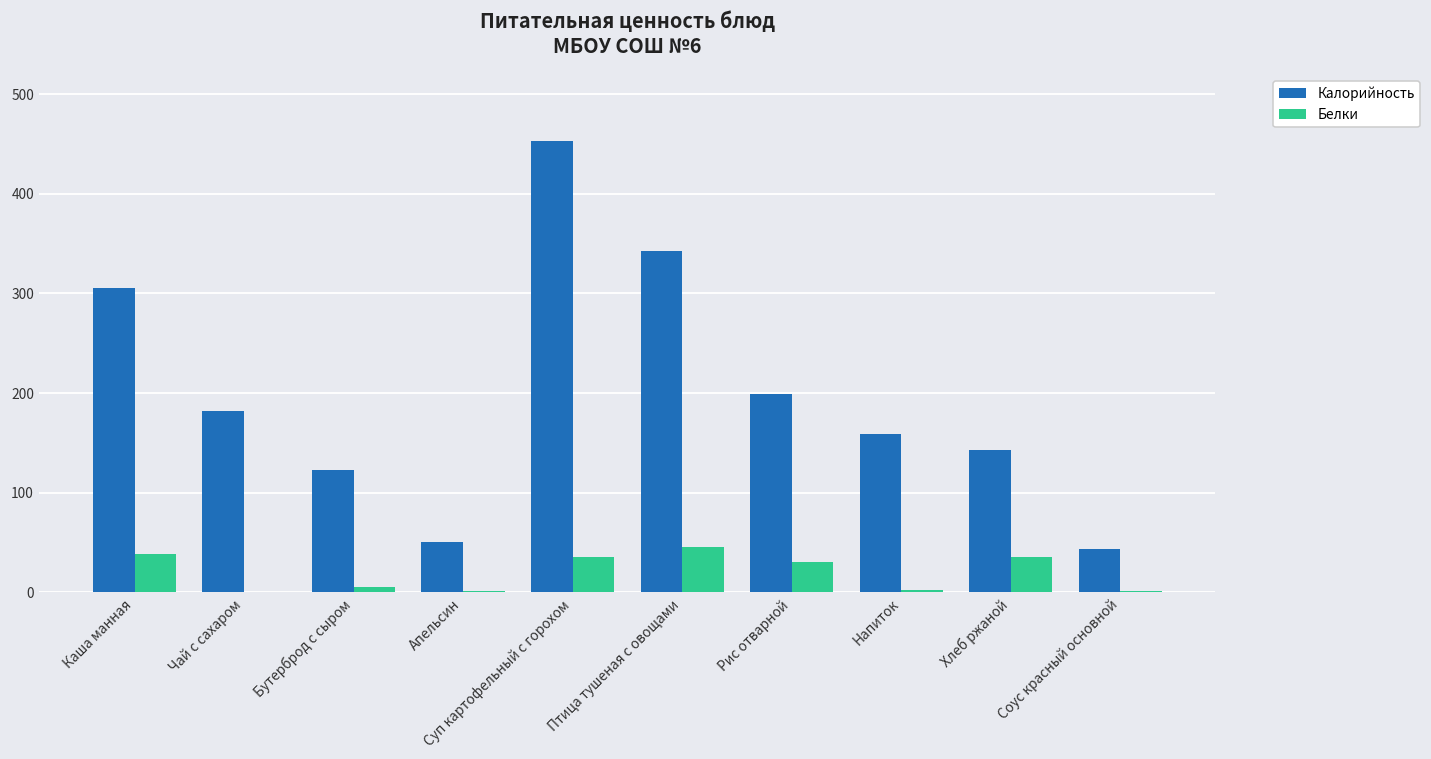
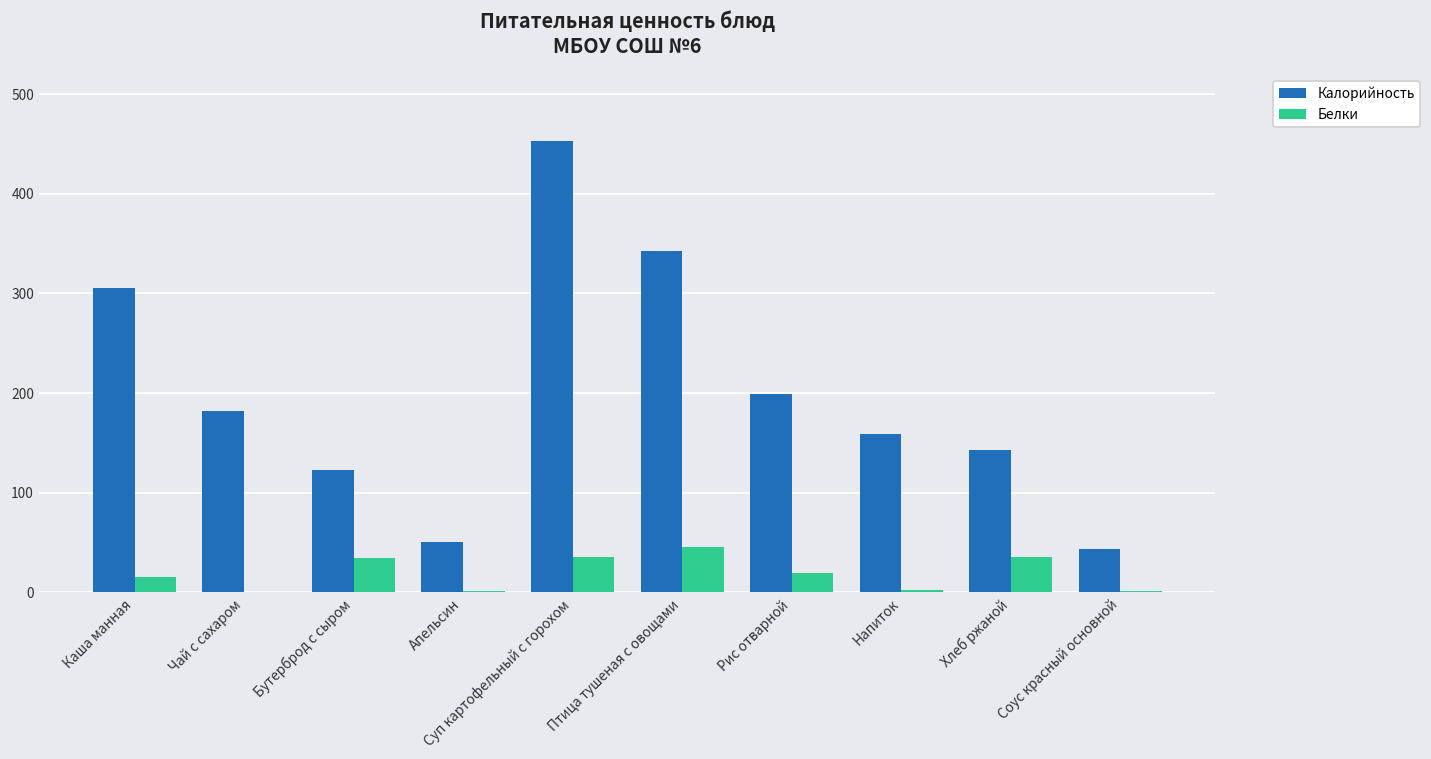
Белки, Каша манная: 40 -> 20
Белки, Бутерброд с сыром: 10 -> 40
Белки, Рис отварной: 30 -> 20
